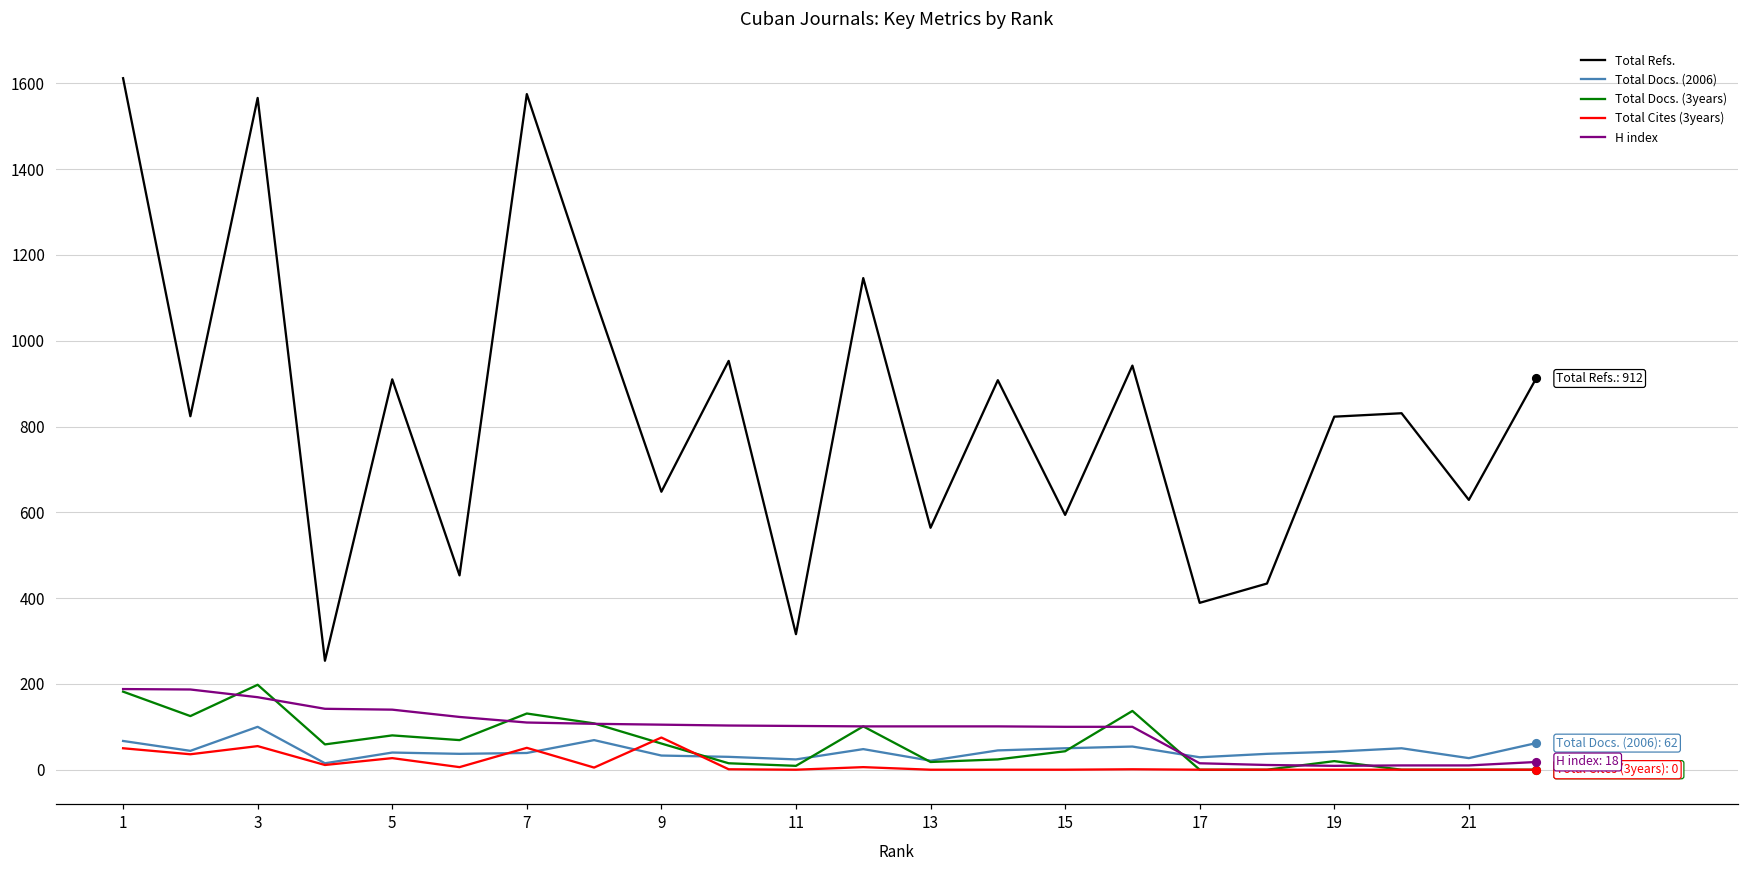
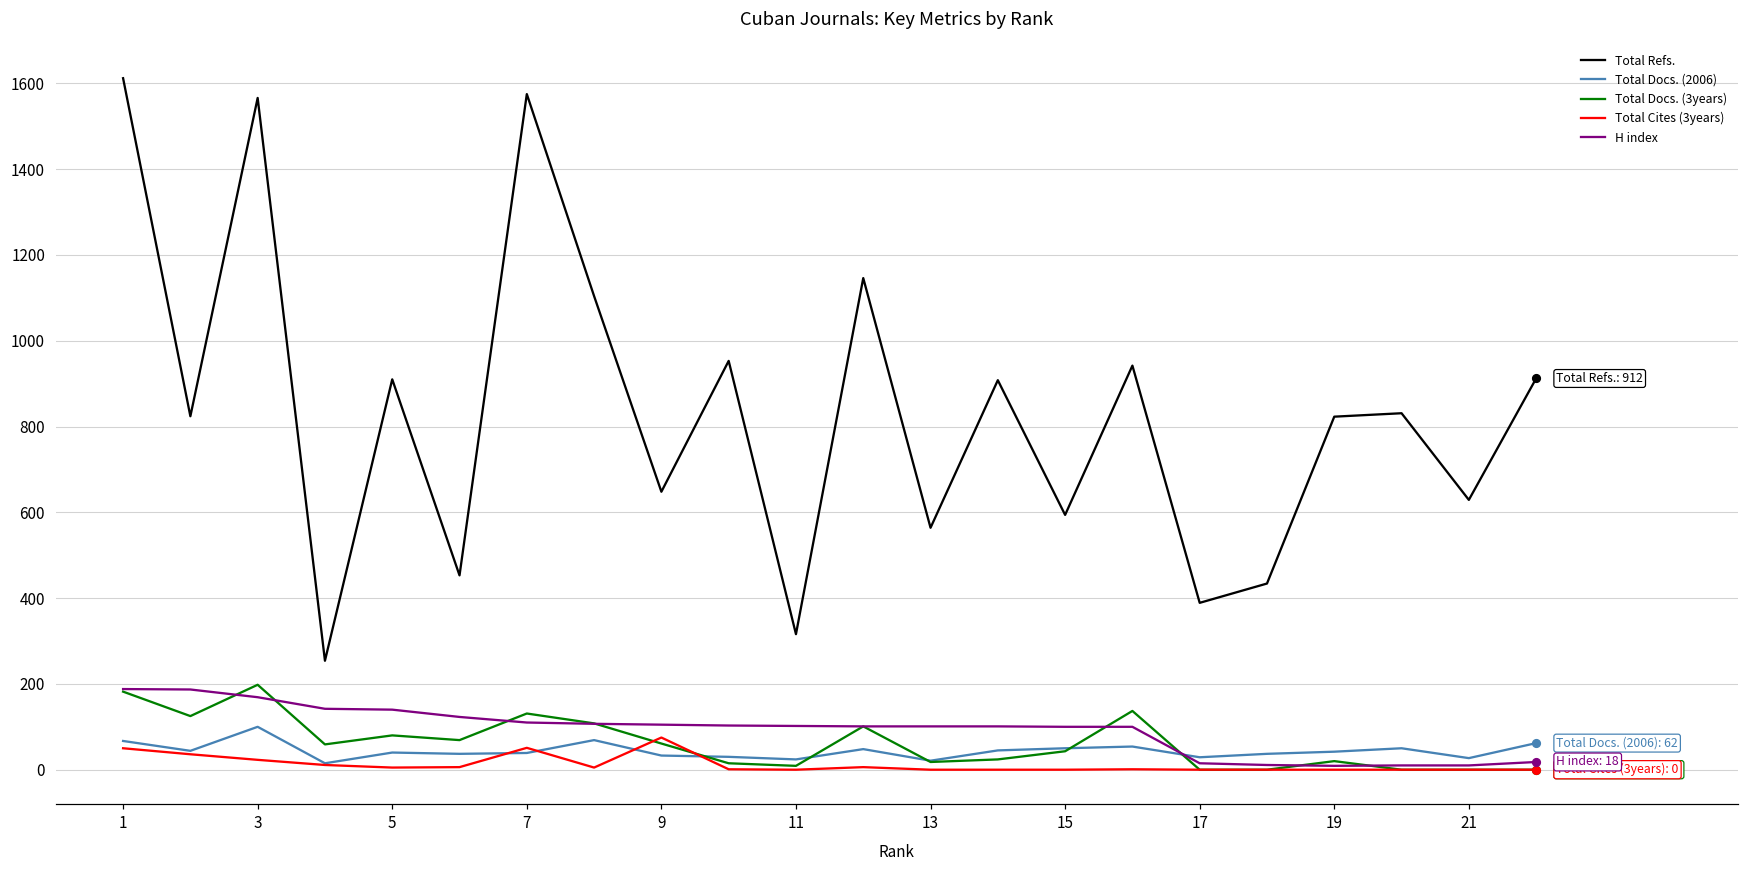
Total Cites (3years), 3: 60 -> 20
Total Cites (3years), 5: 30 -> 10
